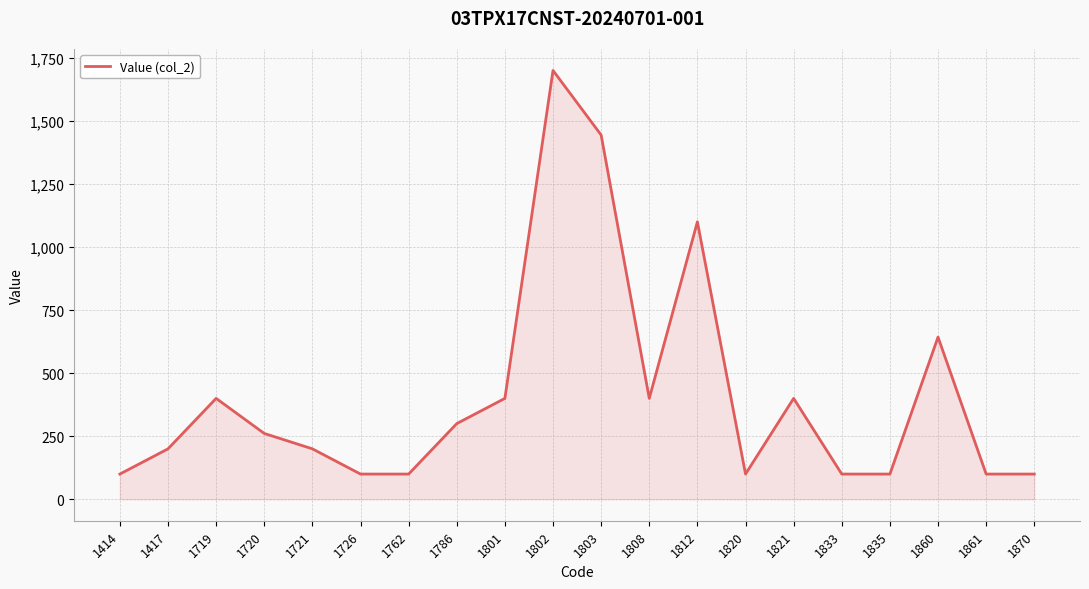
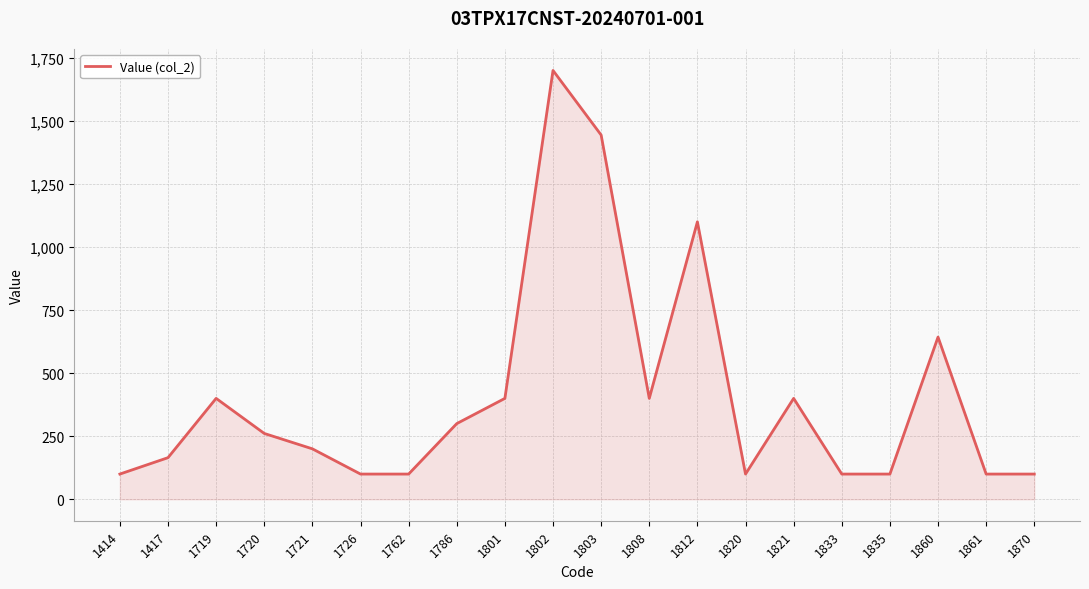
1417: 200 -> 170
